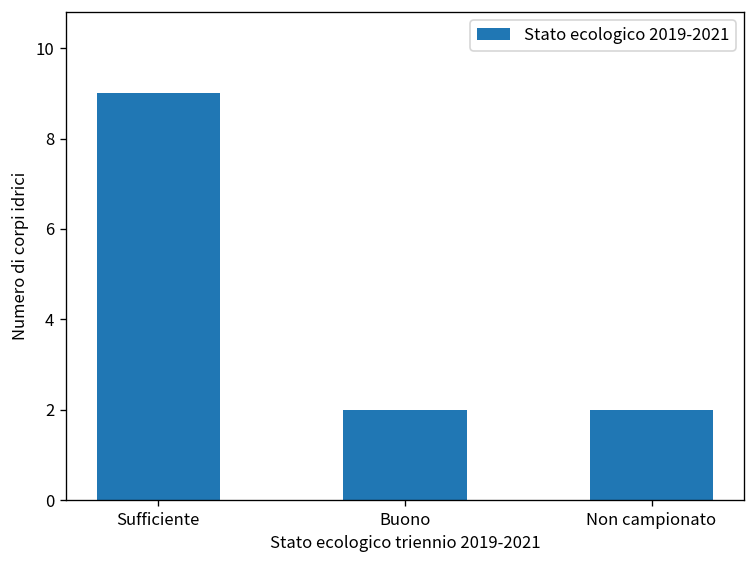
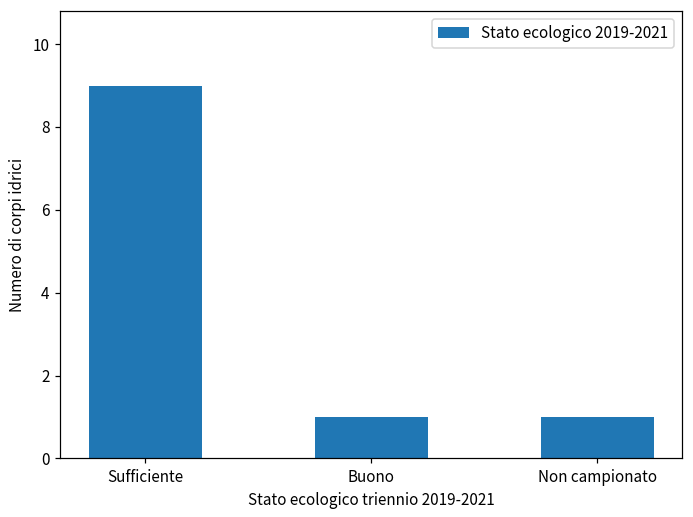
Buono: 2 -> 1
Non campionato: 2 -> 1
